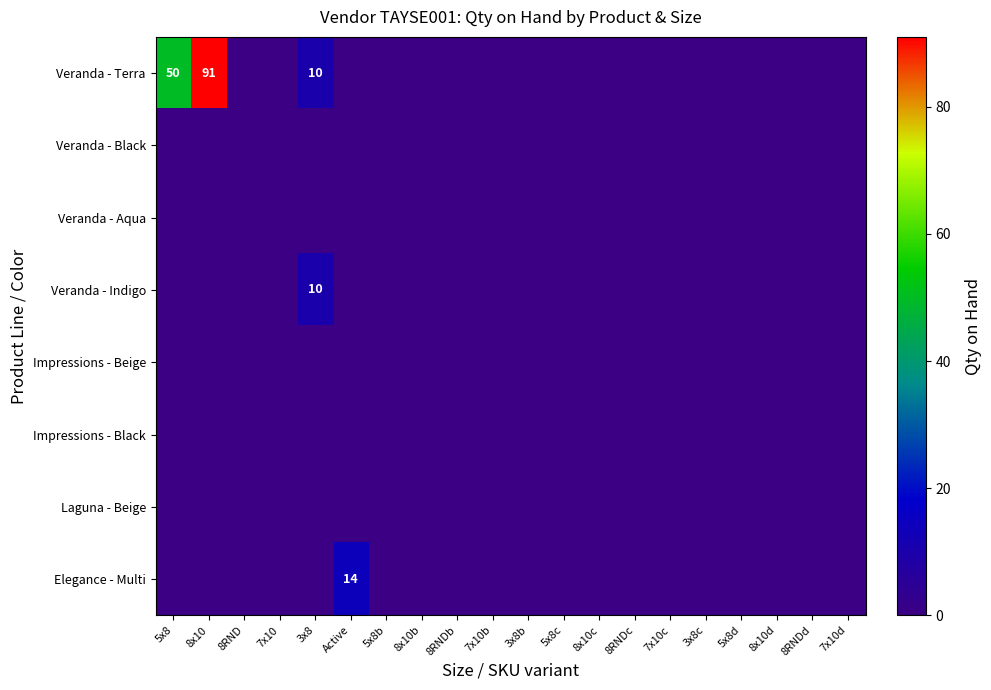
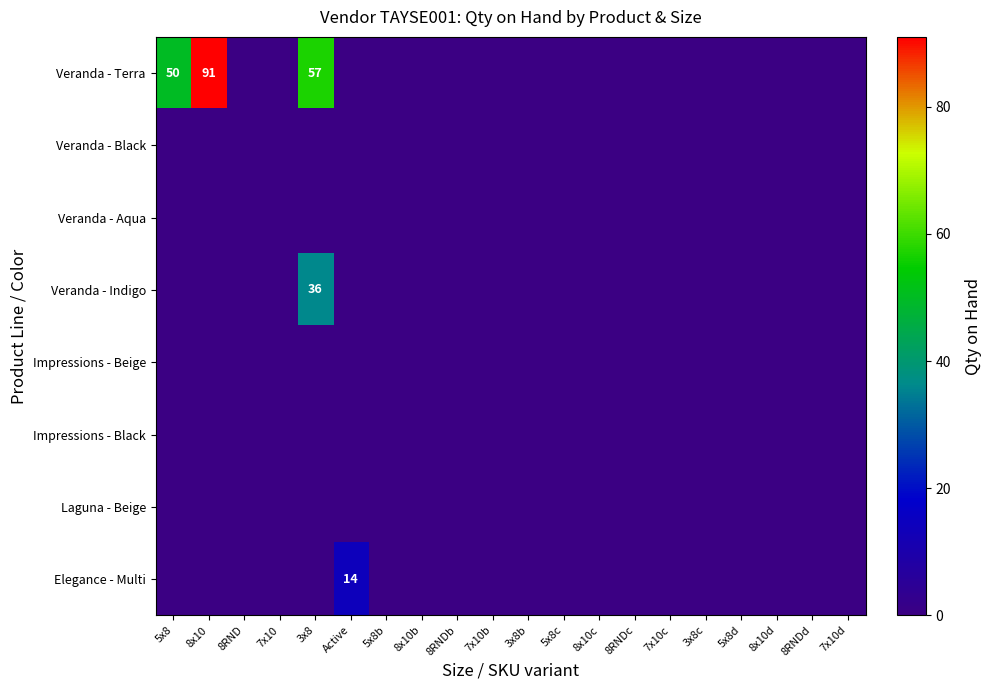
Veranda - Terra, 3x8: 10 -> 57
Veranda - Indigo, 3x8: 10 -> 36
